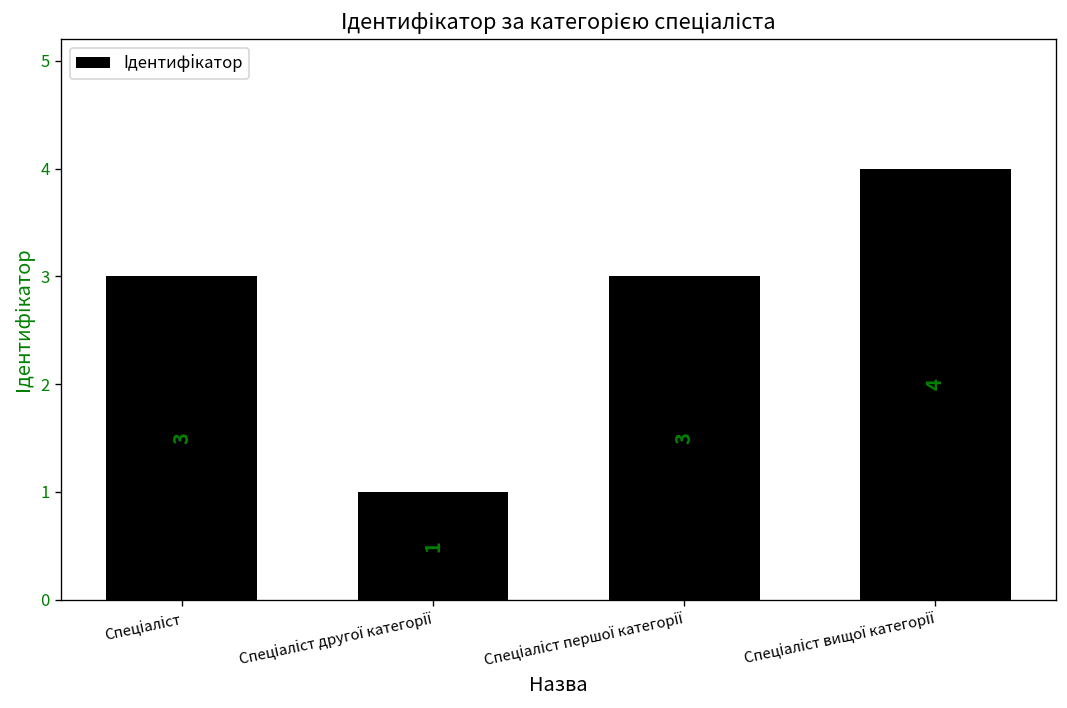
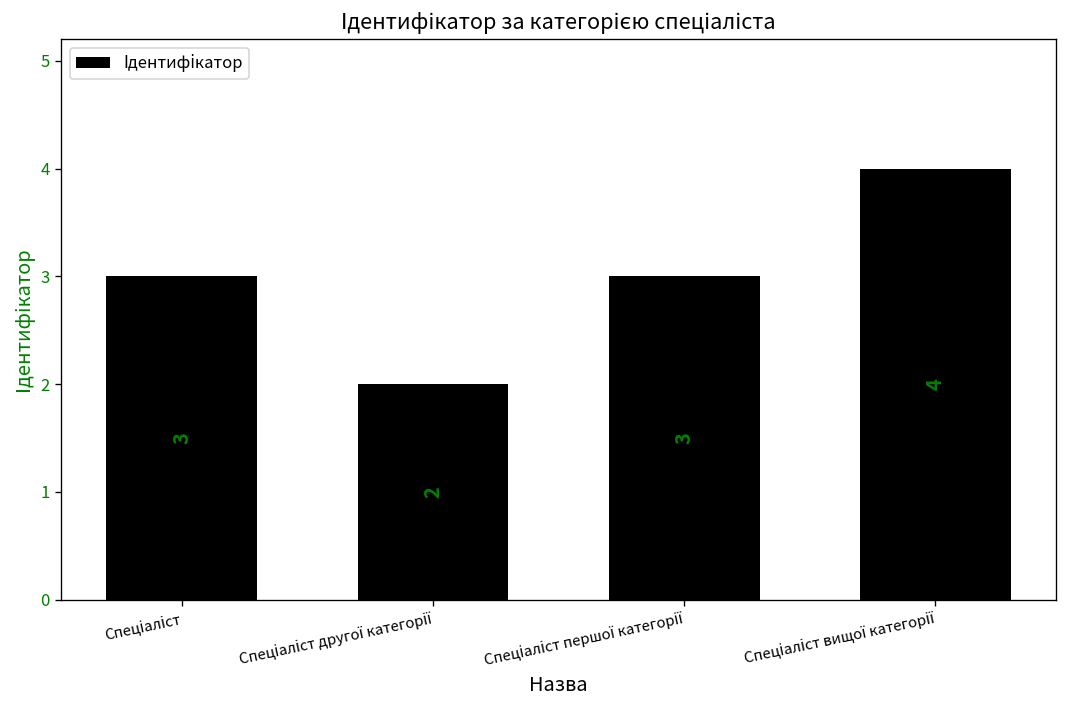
Спеціаліст другої категорії: 1 -> 2
